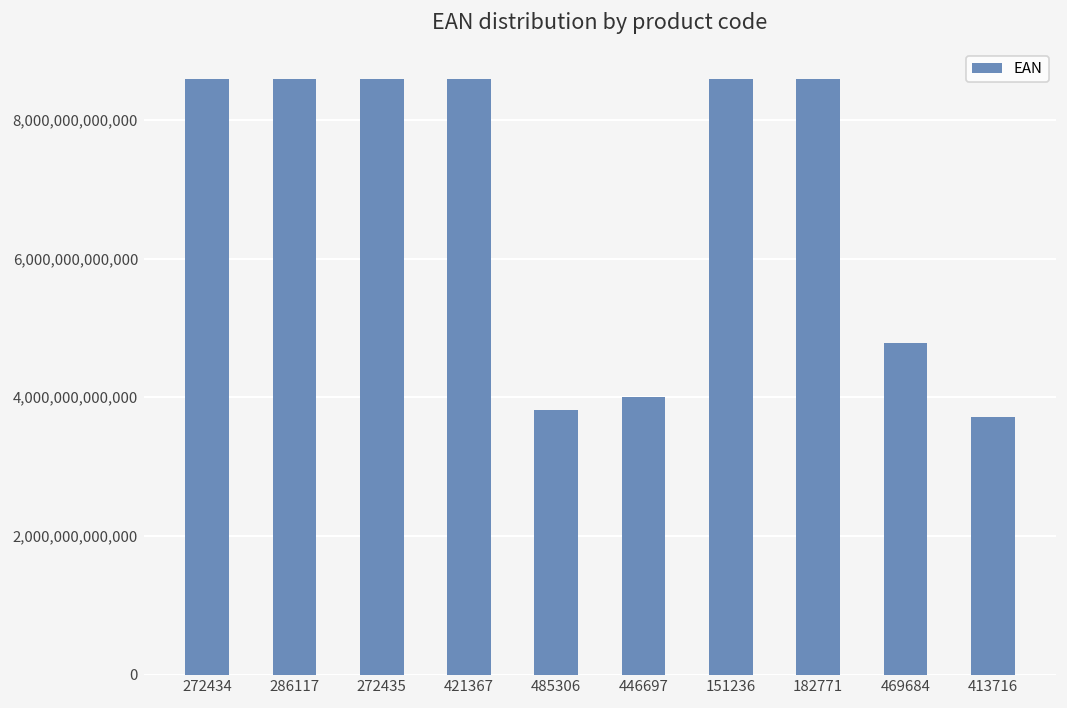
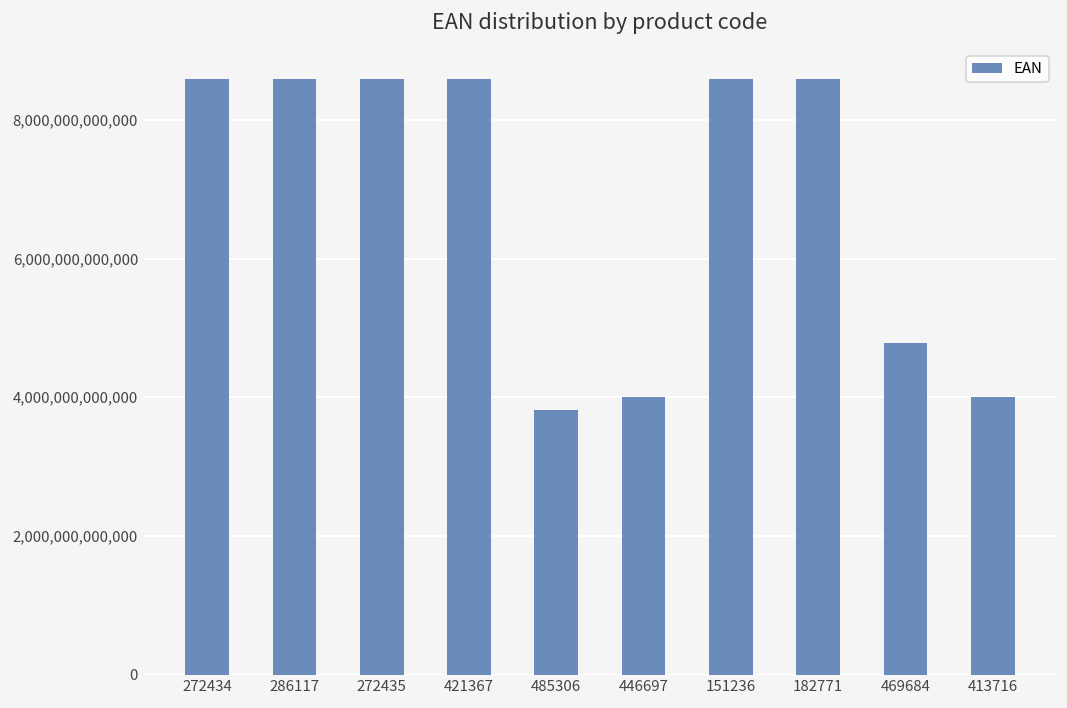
413716: 3,700,000,000,000 -> 4,000,000,000,000
